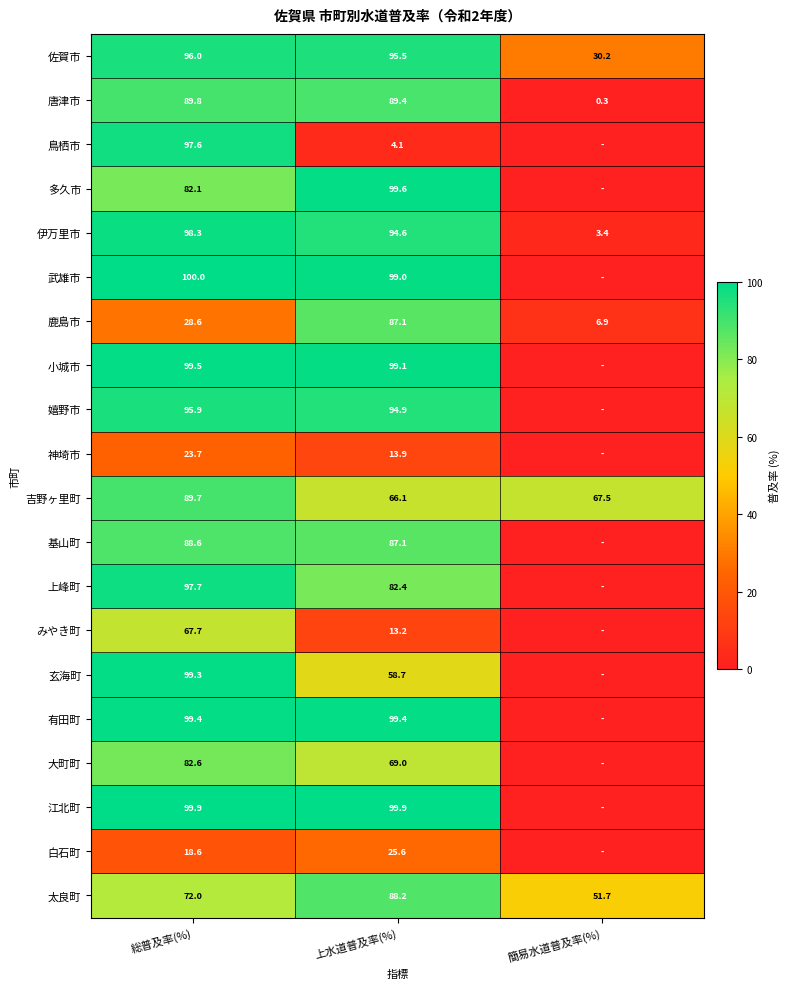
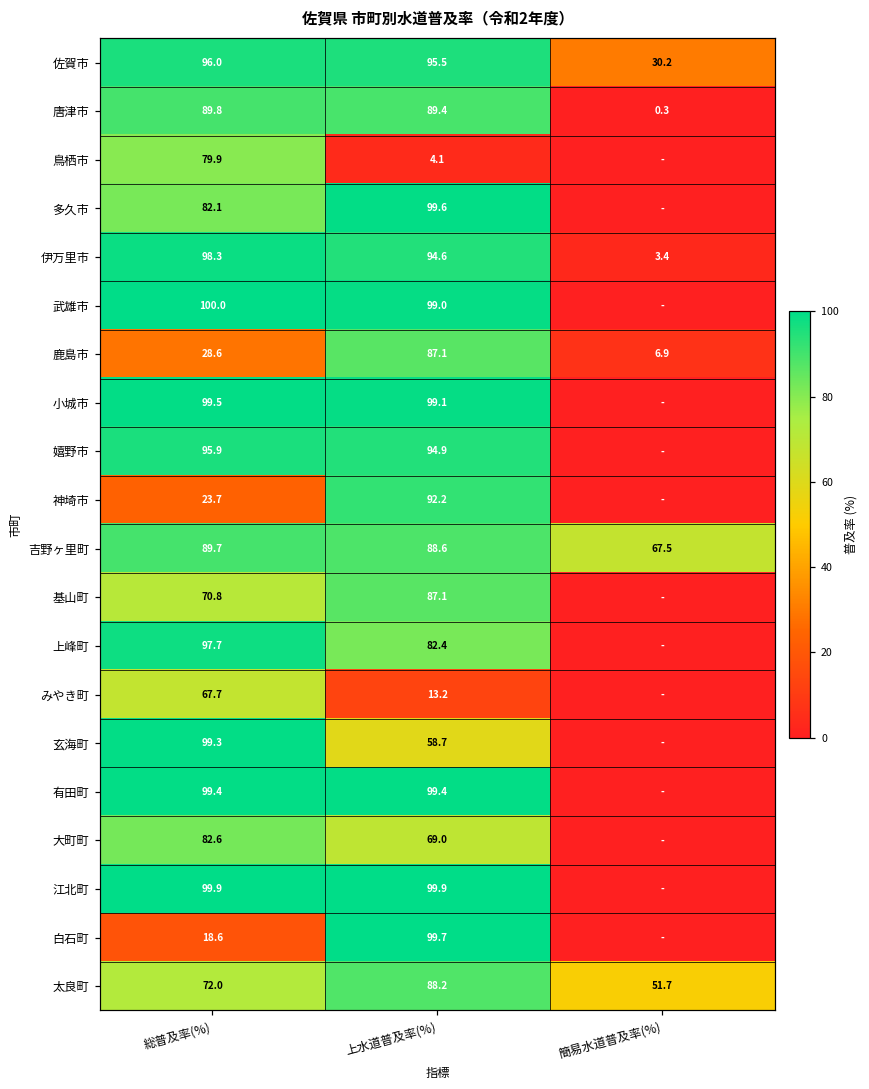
鳥栖市, 総普及率(%): 97.6 -> 79.9
神埼市, 上水道普及率(%): 13.9 -> 92.2
吉野ヶ里町, 上水道普及率(%): 66.1 -> 88.6
基山町, 総普及率(%): 88.6 -> 70.8
白石町, 上水道普及率(%): 25.6 -> 99.7
